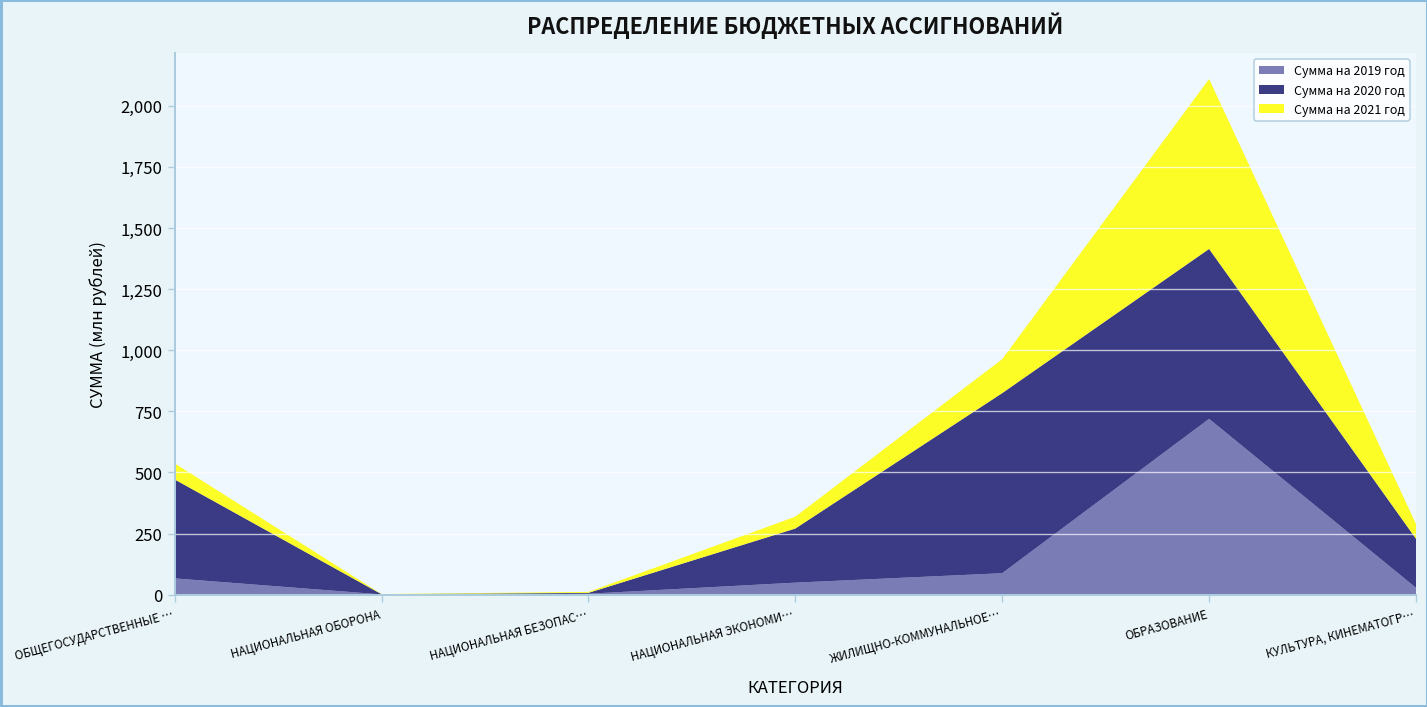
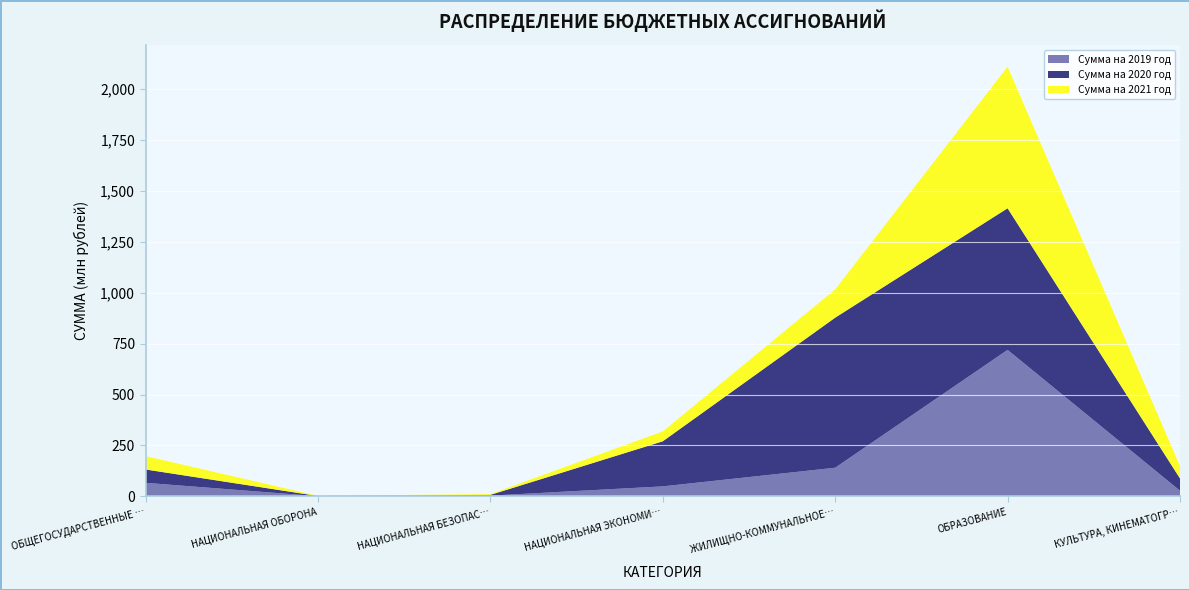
Сумма на 2020 год, ОБЩЕГОСУДАРСТВЕННЫЕ …: 400 -> 70
Сумма на 2019 год, ЖИЛИЩНО-КОММУНАЛЬНОЕ…: 90 -> 140
Сумма на 2020 год, КУЛЬТУРА, КИНЕМАТОГР…: 200 -> 60
